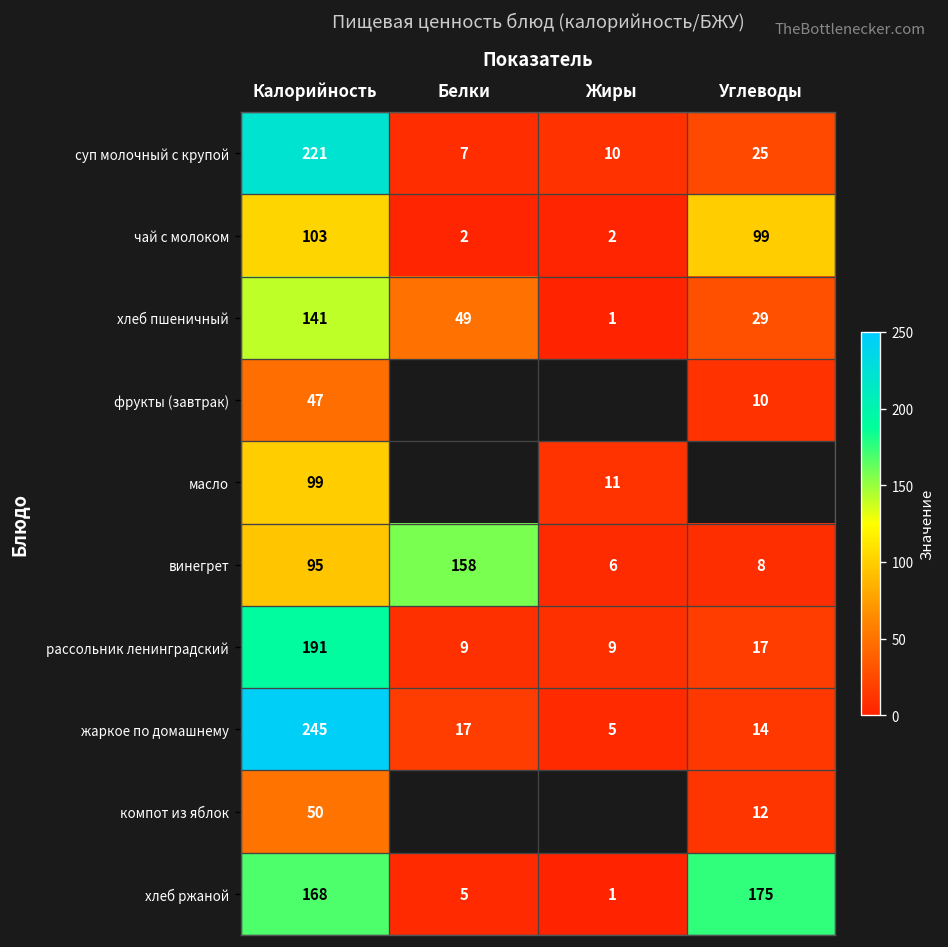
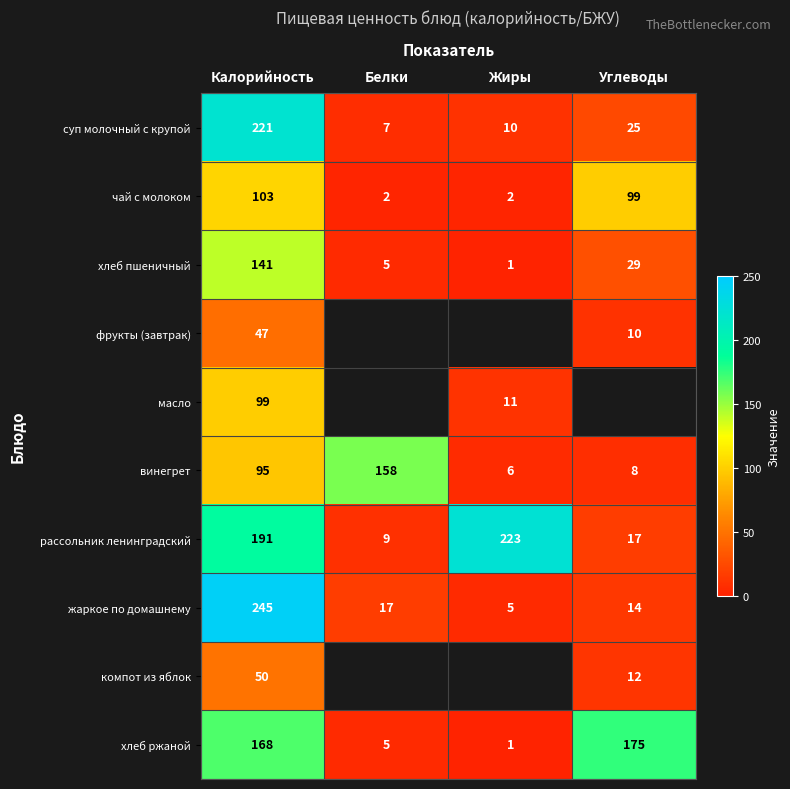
хлеб пшеничный, Белки: 49 -> 5
рассольник ленинградский, Жиры: 9 -> 223
